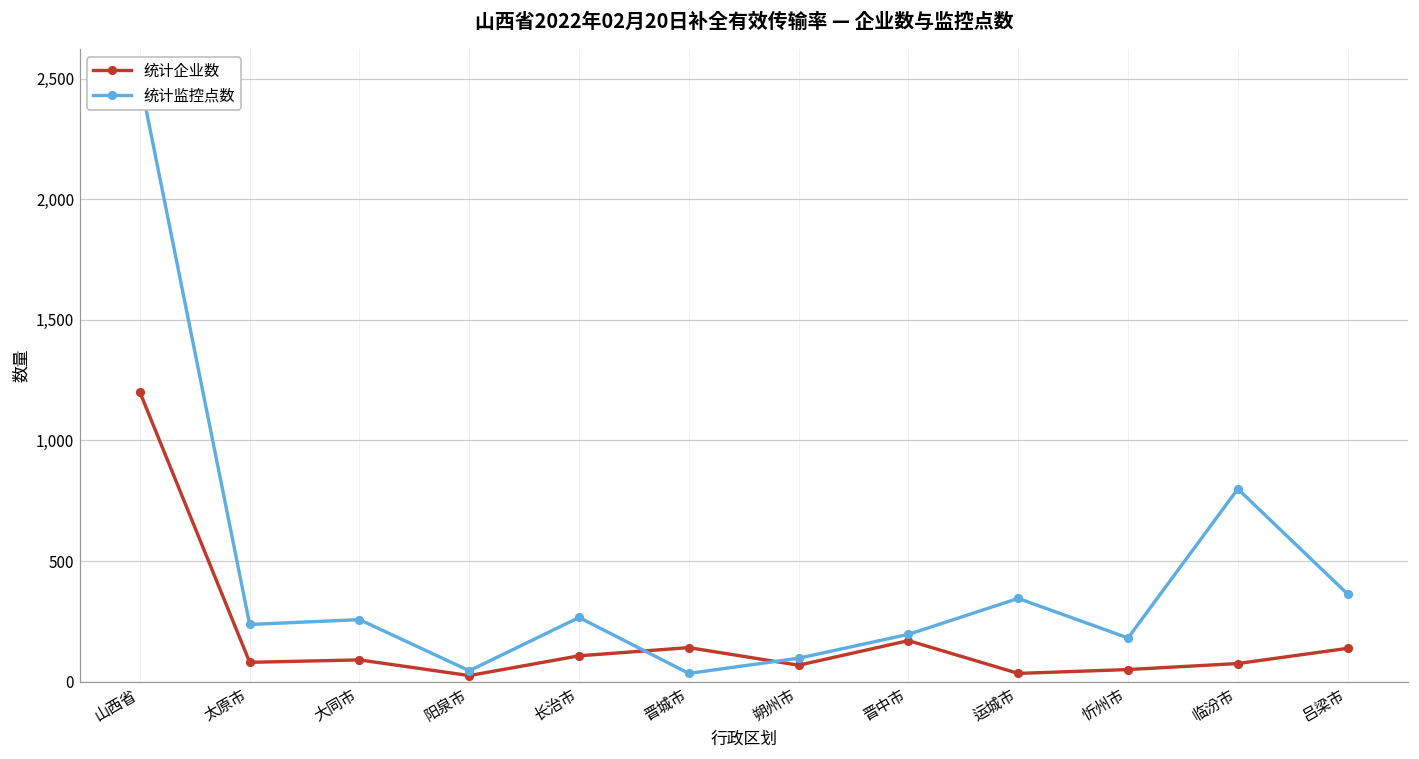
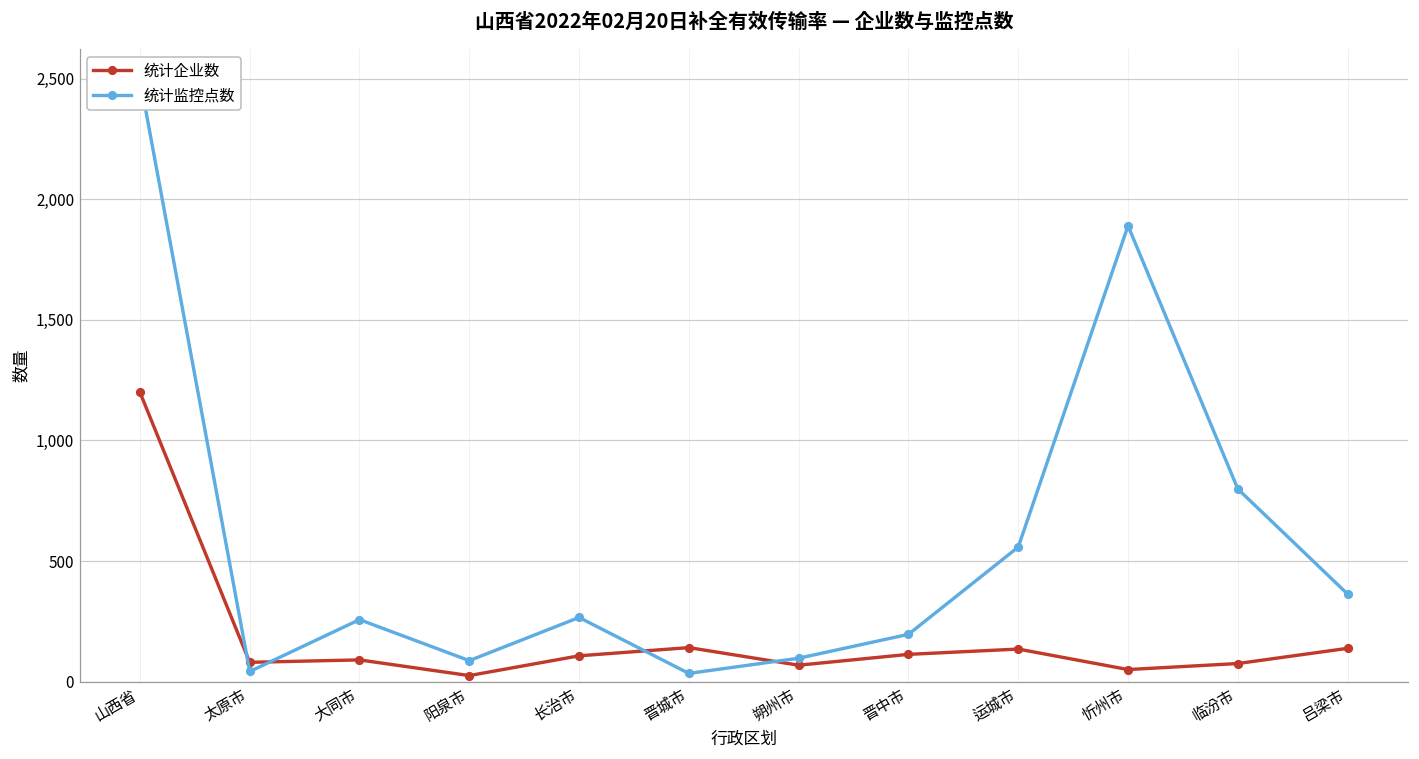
统计监控点数, 太原市: 240 -> 40
统计监控点数, 阳泉市: 50 -> 90
统计企业数, 晋中市: 170 -> 110
统计企业数, 运城市: 30 -> 140
统计监控点数, 运城市: 350 -> 560
统计监控点数, 忻州市: 180 -> 1,890
